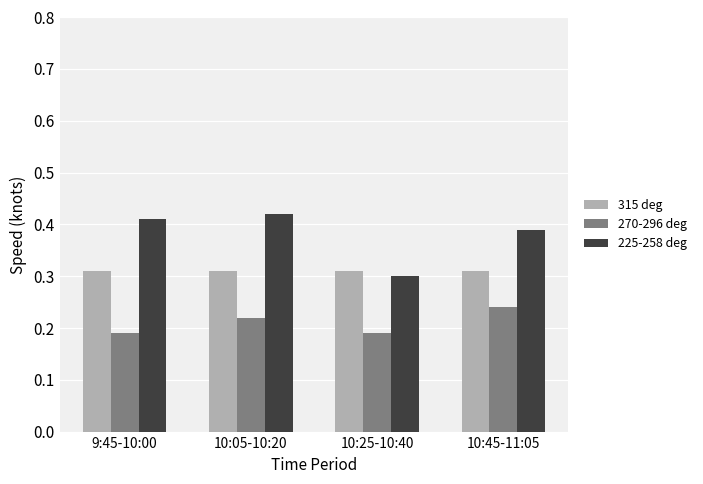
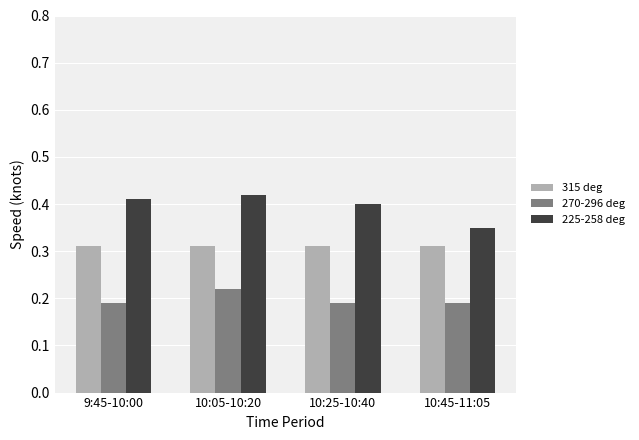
225-258 deg, 10:25-10:40: 0.3 -> 0.4
270-296 deg, 10:45-11:05: 0.24 -> 0.19
225-258 deg, 10:45-11:05: 0.39 -> 0.35
